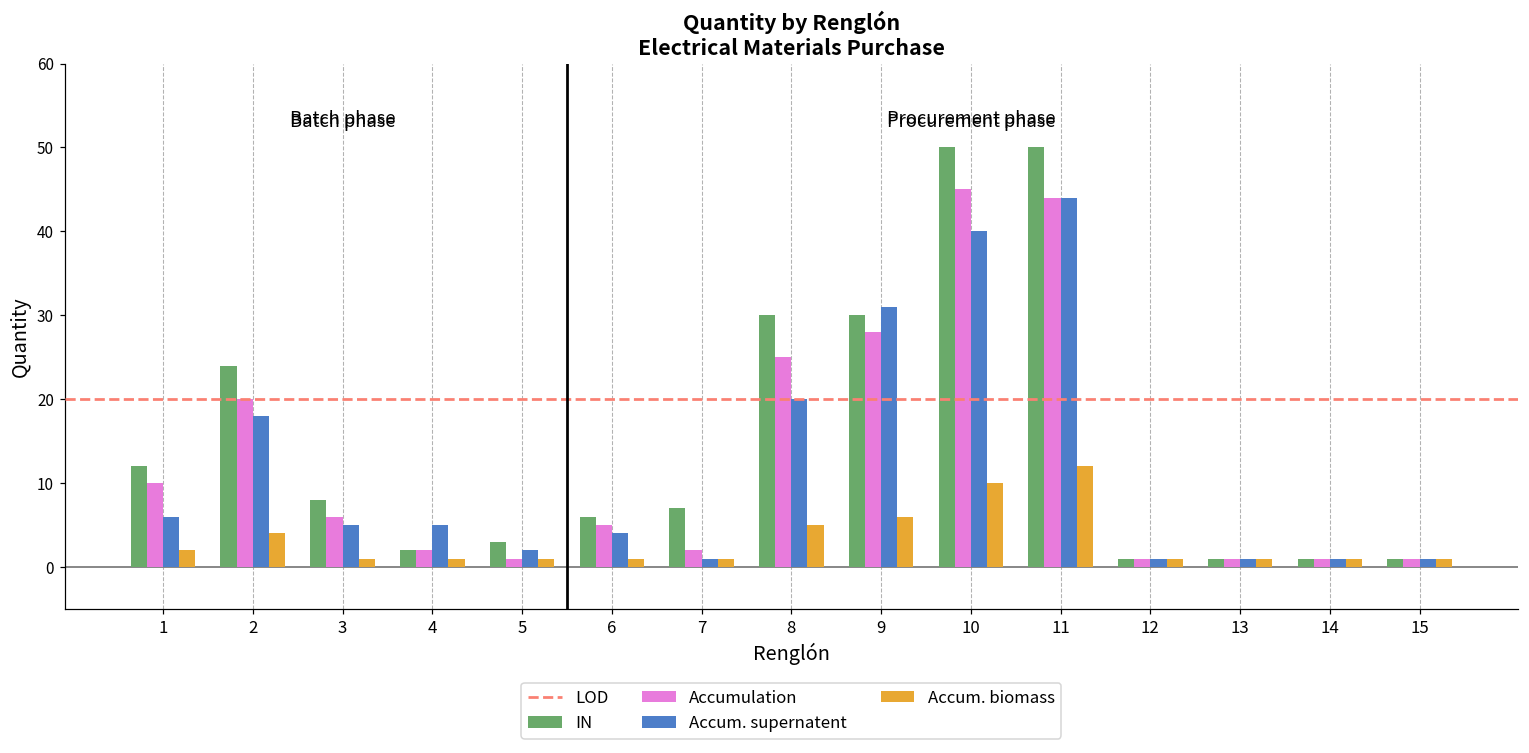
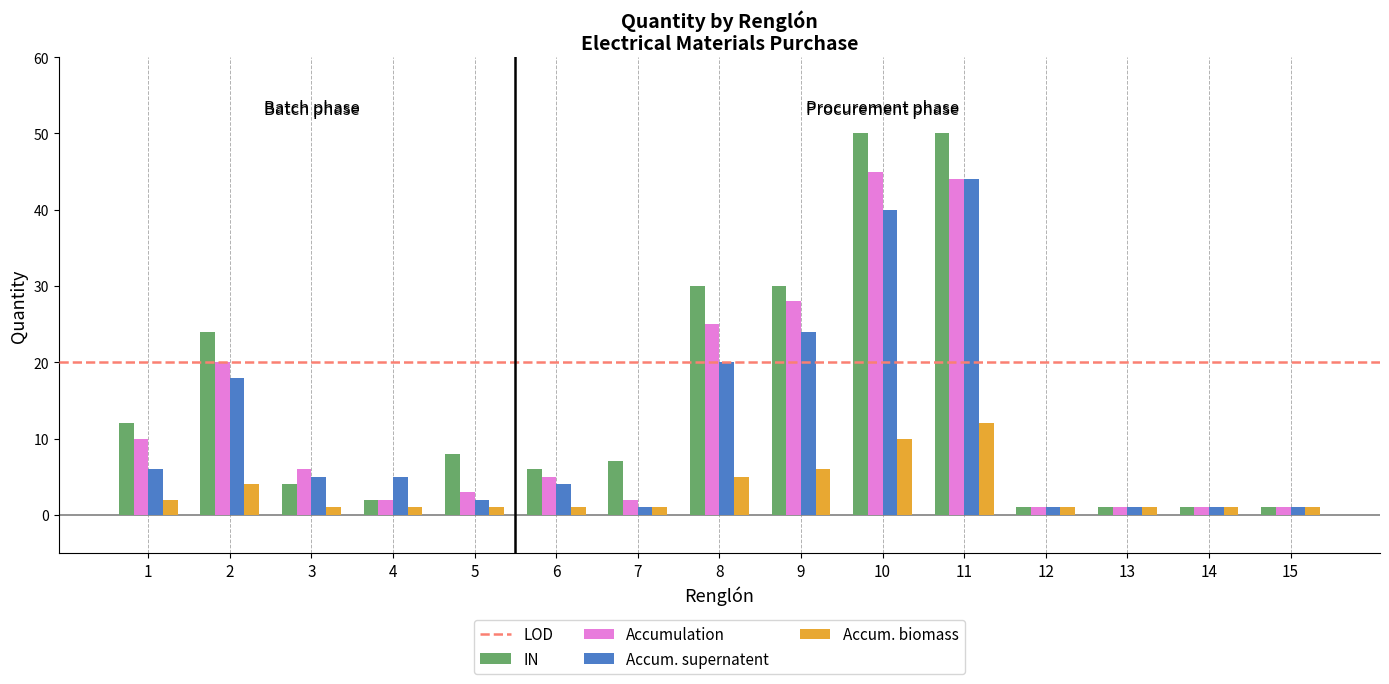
IN, 3: 8 -> 4
IN, 5: 3 -> 8
Accumulation, 5: 1 -> 3
Accum. supernatent, 9: 31 -> 24
